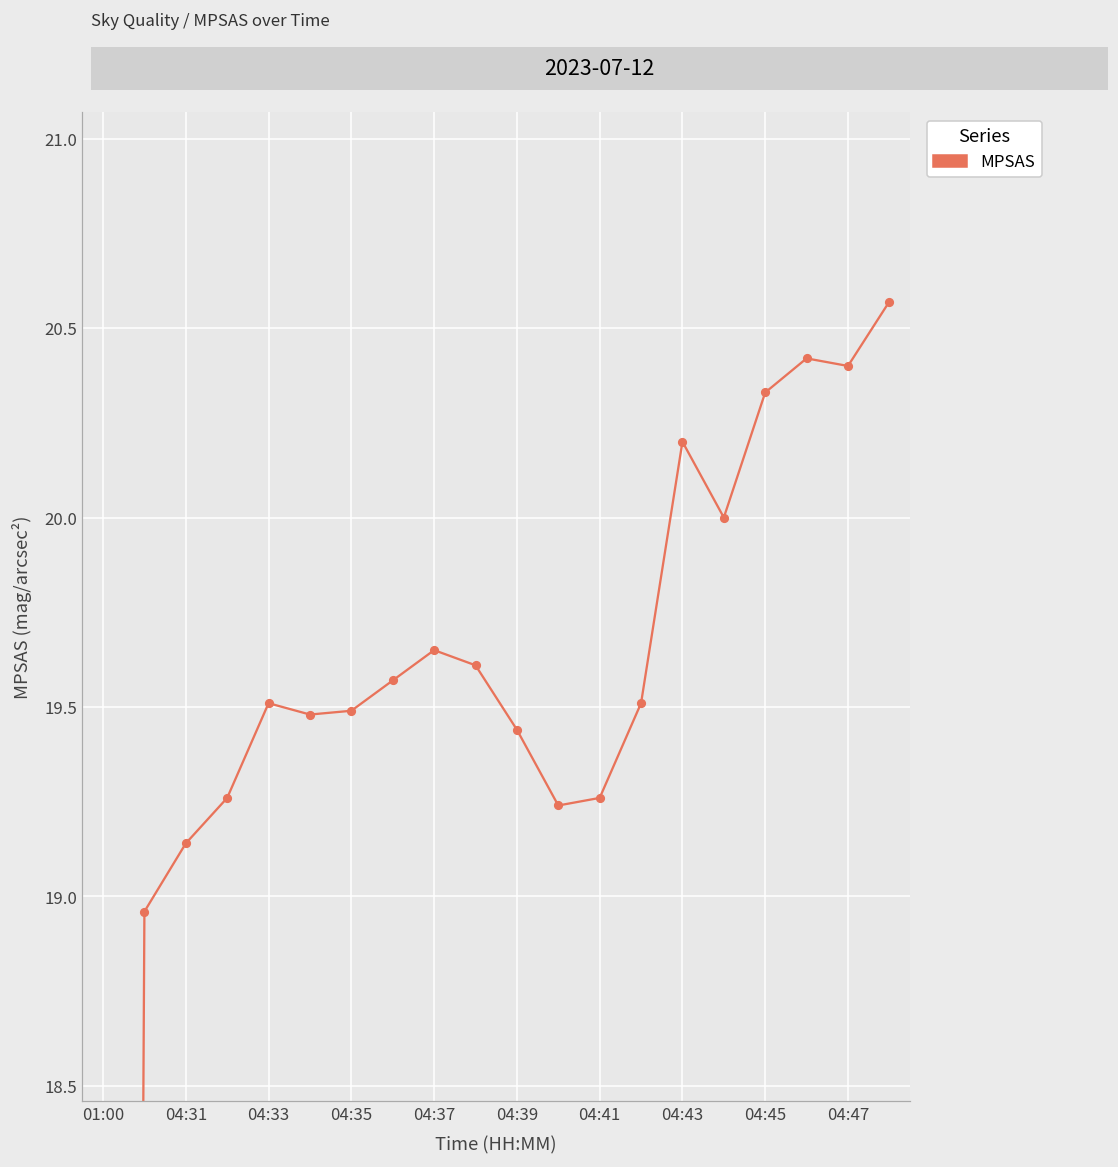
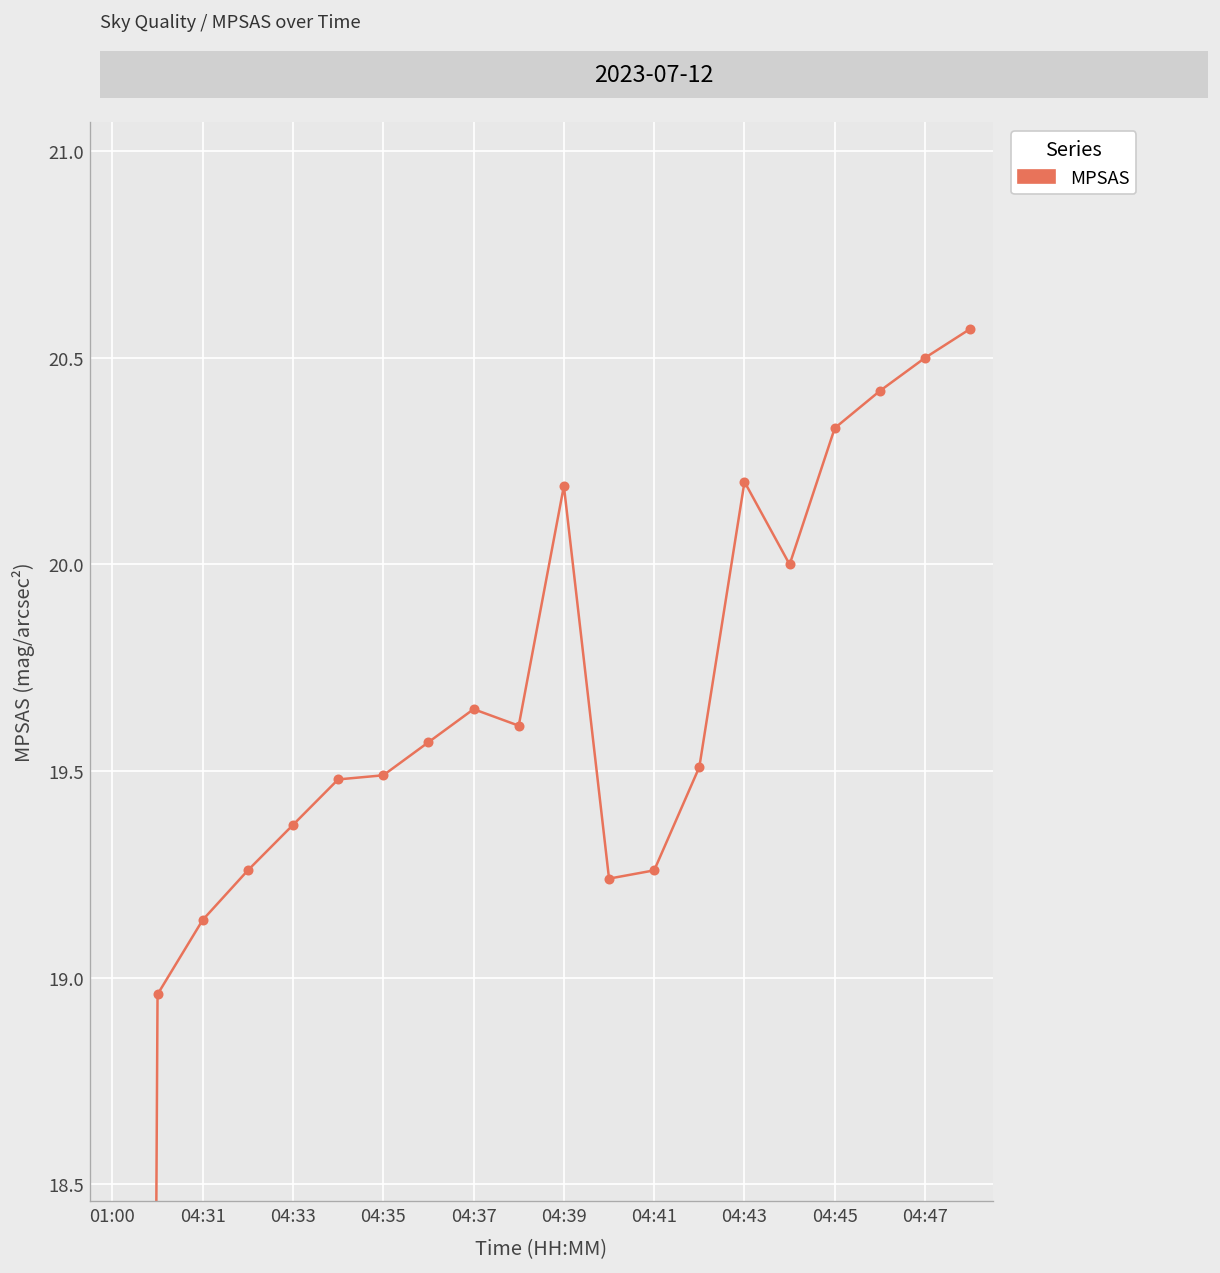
04:33: 19.51 -> 19.37
04:39: 19.44 -> 20.19
04:47: 20.4 -> 20.5
